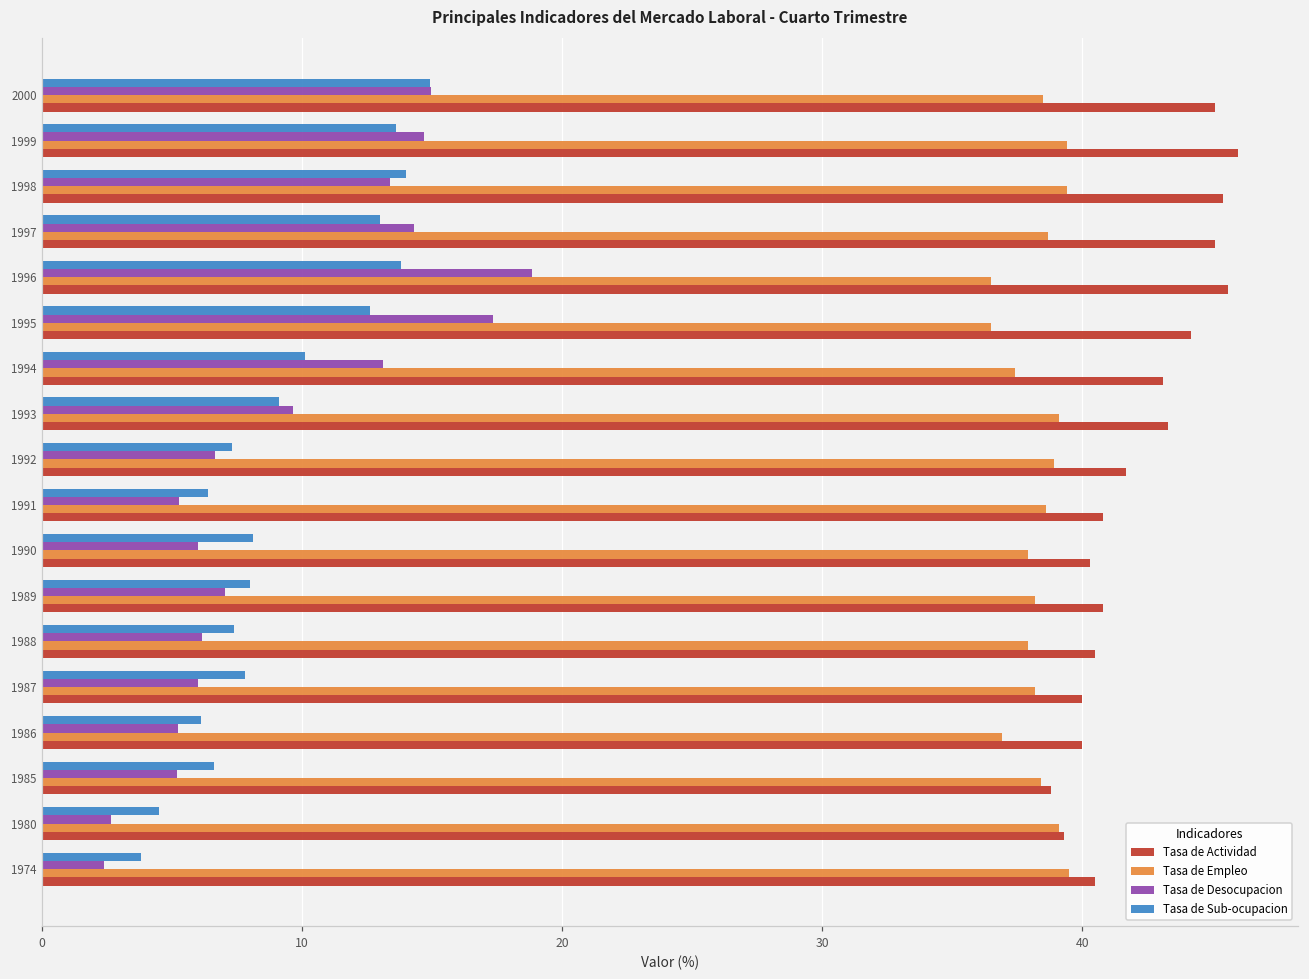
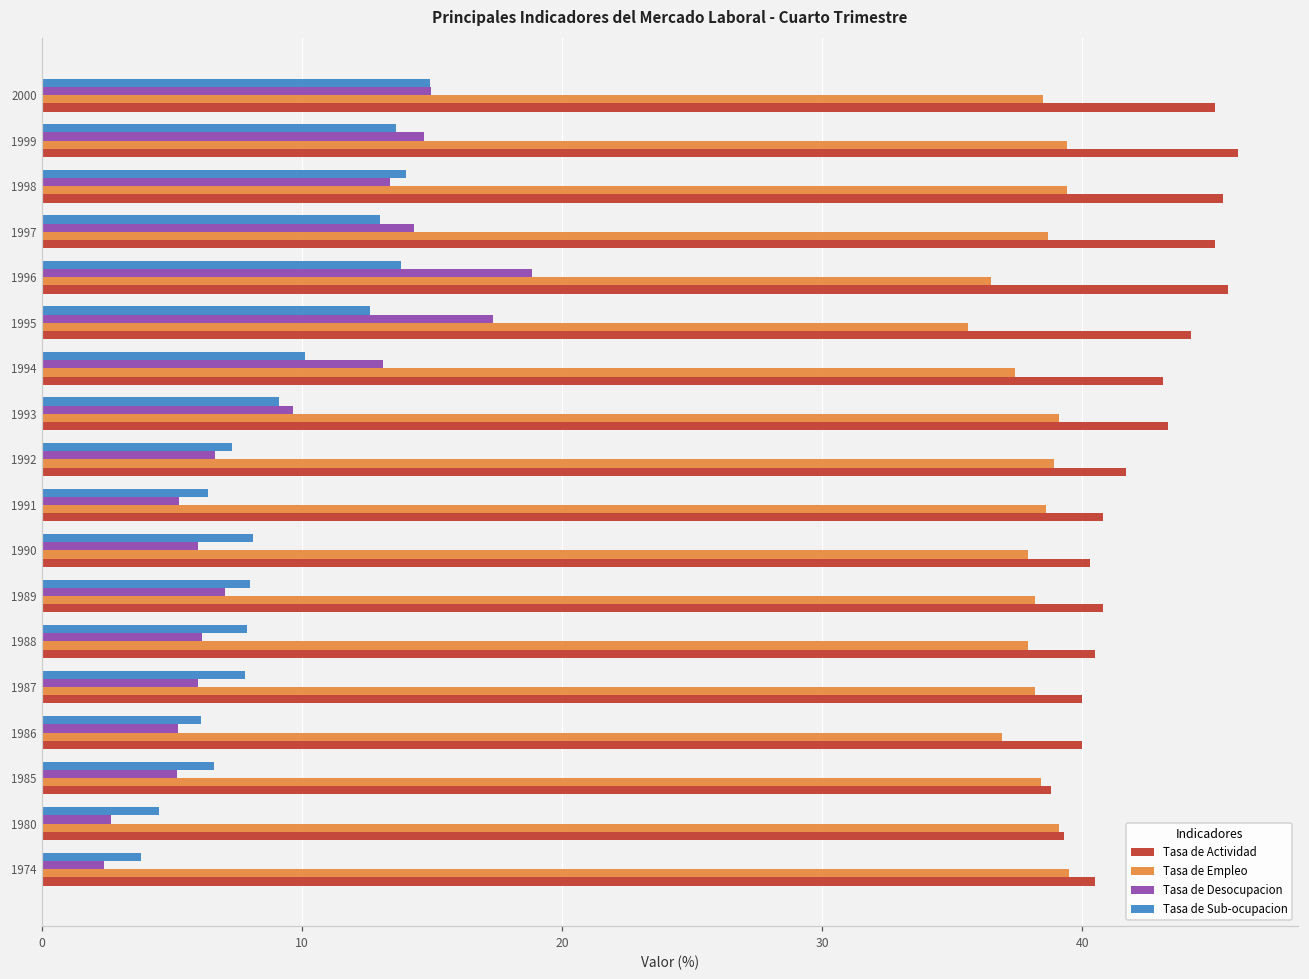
Tasa de Empleo, 1995: 36.5 -> 35.6
Tasa de Sub-ocupacion, 1988: 7.4 -> 7.9
